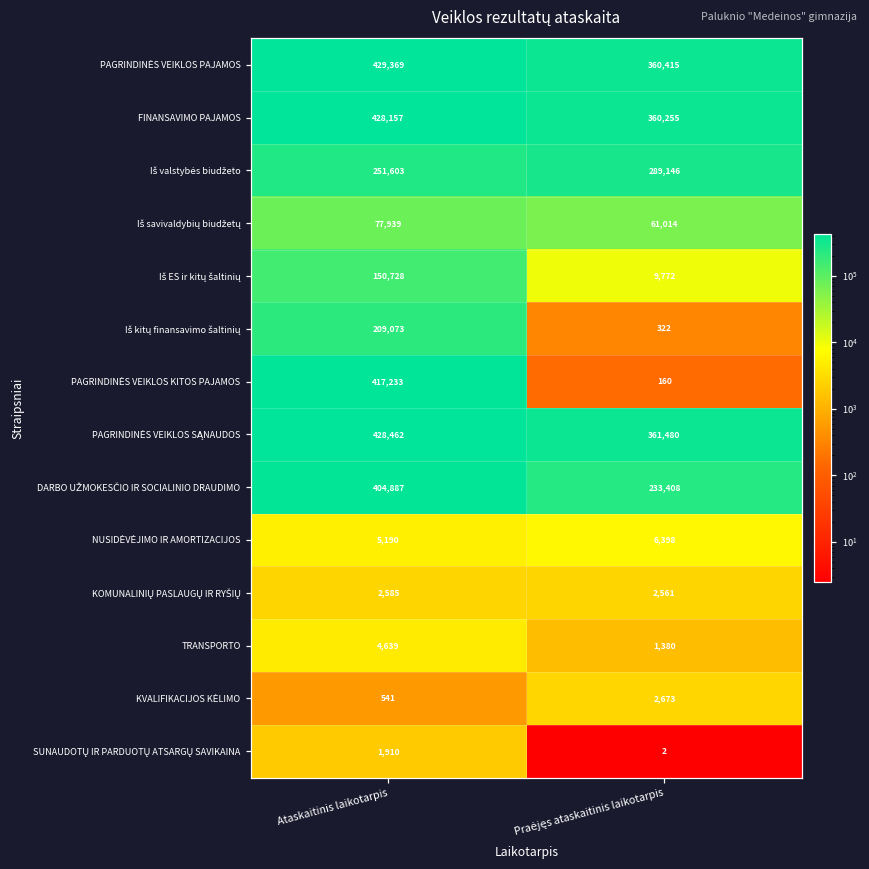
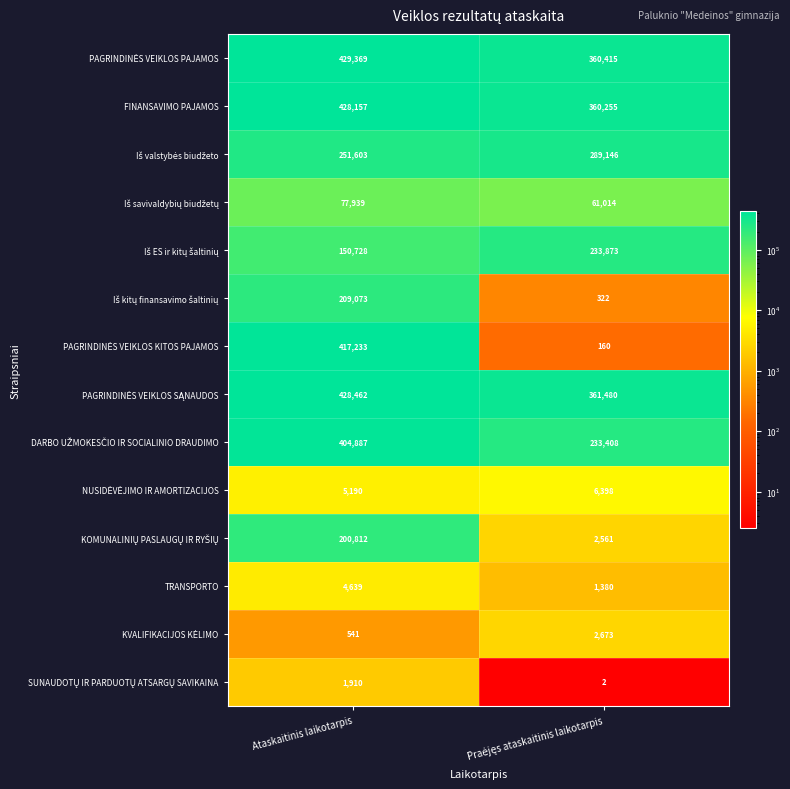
Iš ES ir kitų šaltinių, Praėjęs ataskaitinis laikotarpis: 9,772 -> 233,873
KOMUNALINIŲ PASLAUGŲ IR RYŠIŲ, Ataskaitinis laikotarpis: 2,585 -> 200,812
